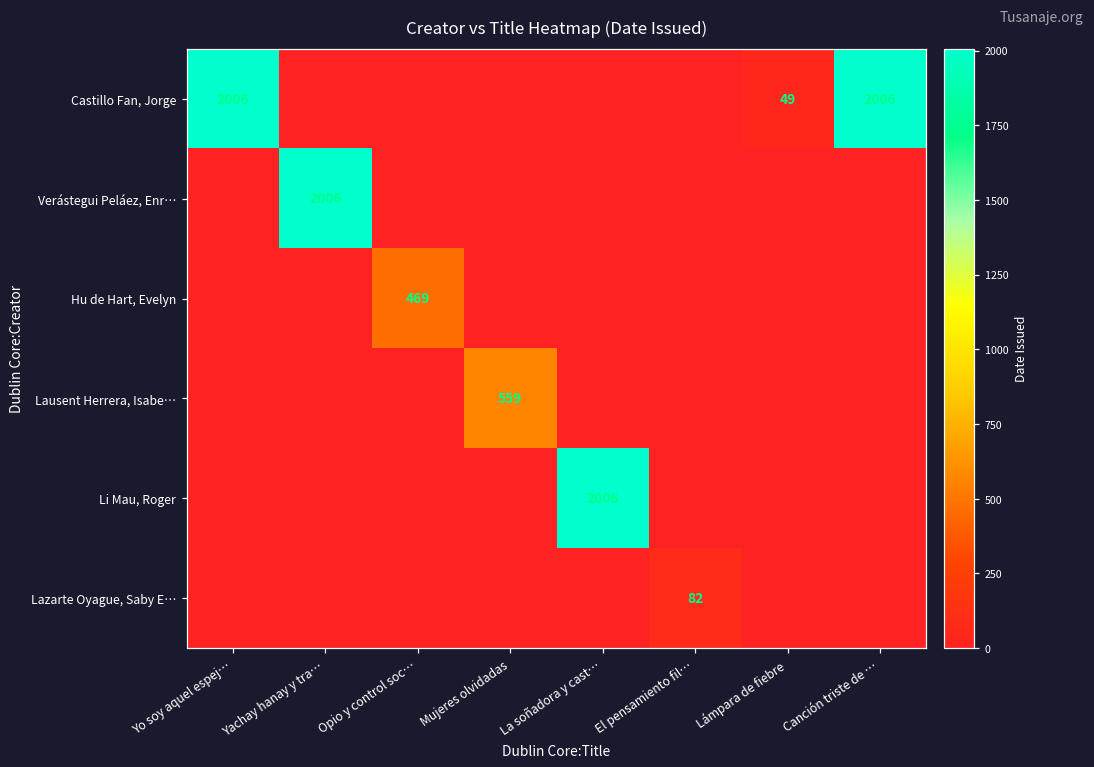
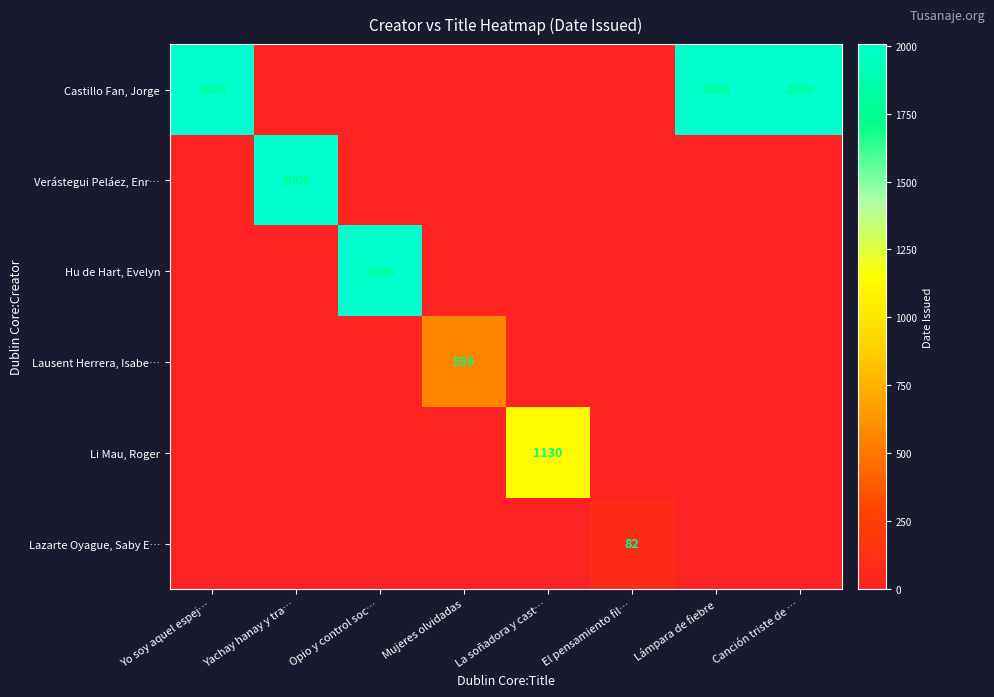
Castillo Fan, Jorge, Lámpara de fiebre: 49 -> 2006
Hu de Hart, Evelyn, Opio y control soc…: 469 -> 2006
Li Mau, Roger, La soñadora y cast…: 2006 -> 1130
